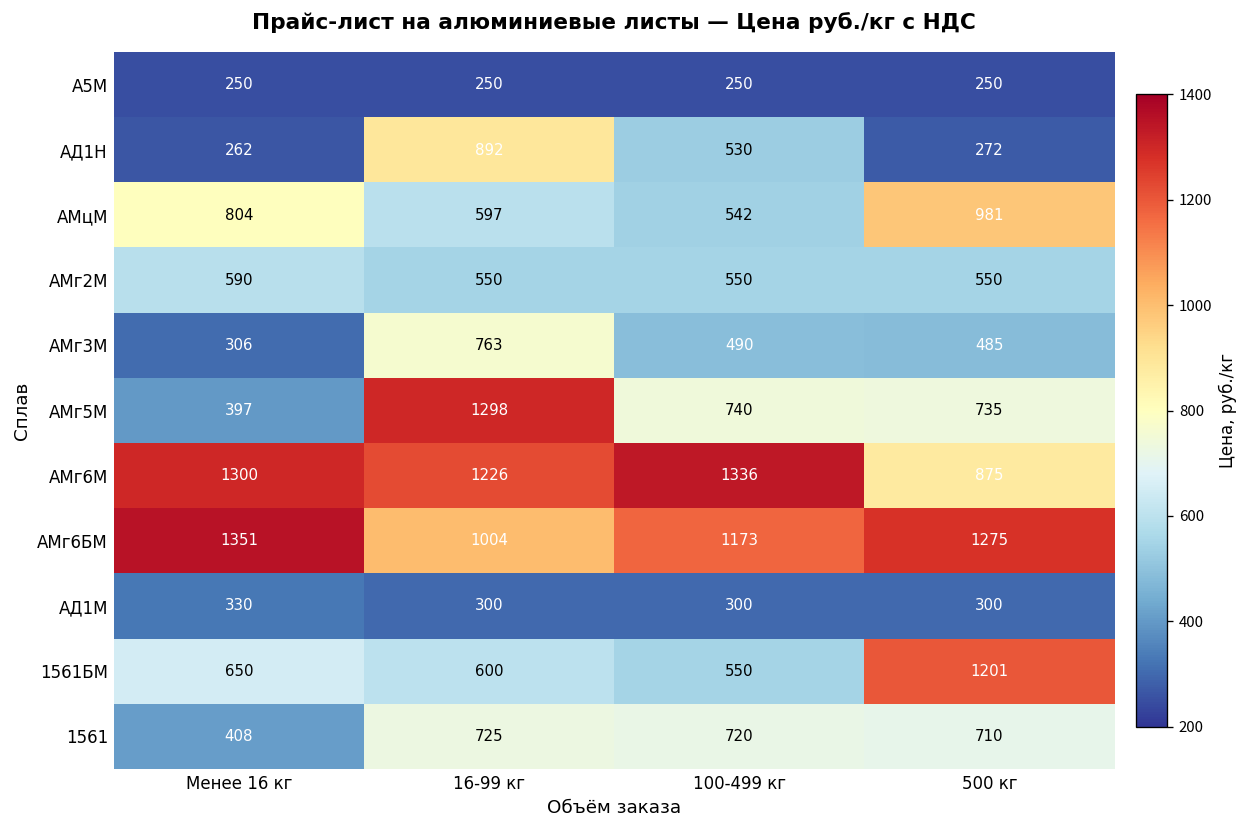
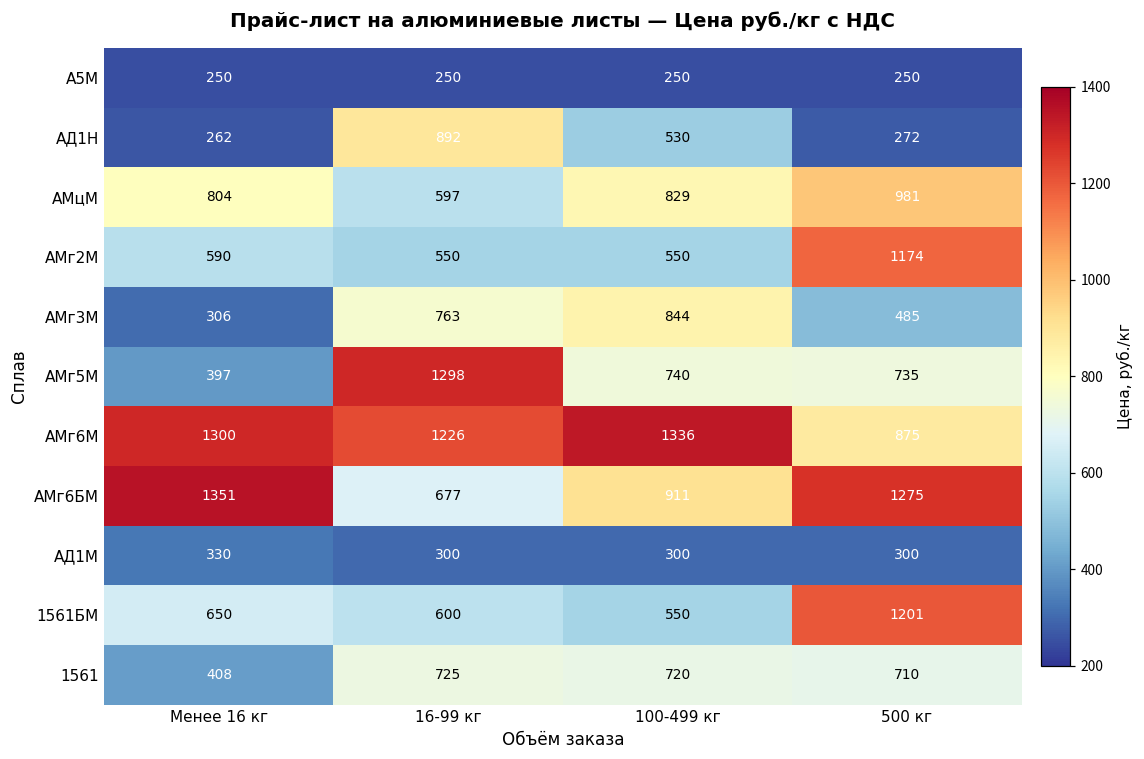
АМцМ, 100-499 кг: 542 -> 829
АМг2М, 500 кг: 550 -> 1174
АМг3М, 100-499 кг: 490 -> 844
АМг6БМ, 16-99 кг: 1004 -> 677
АМг6БМ, 100-499 кг: 1173 -> 911
